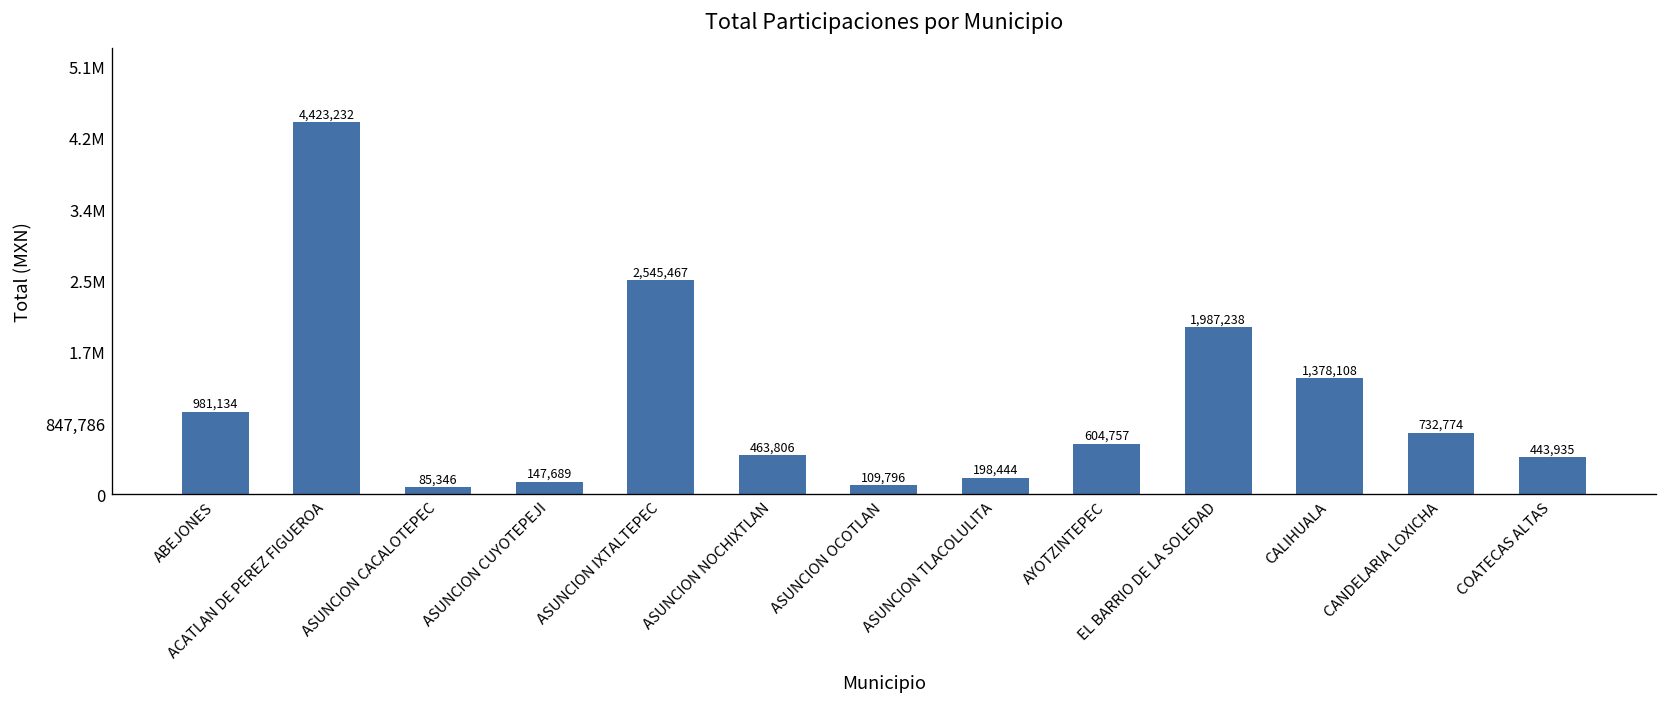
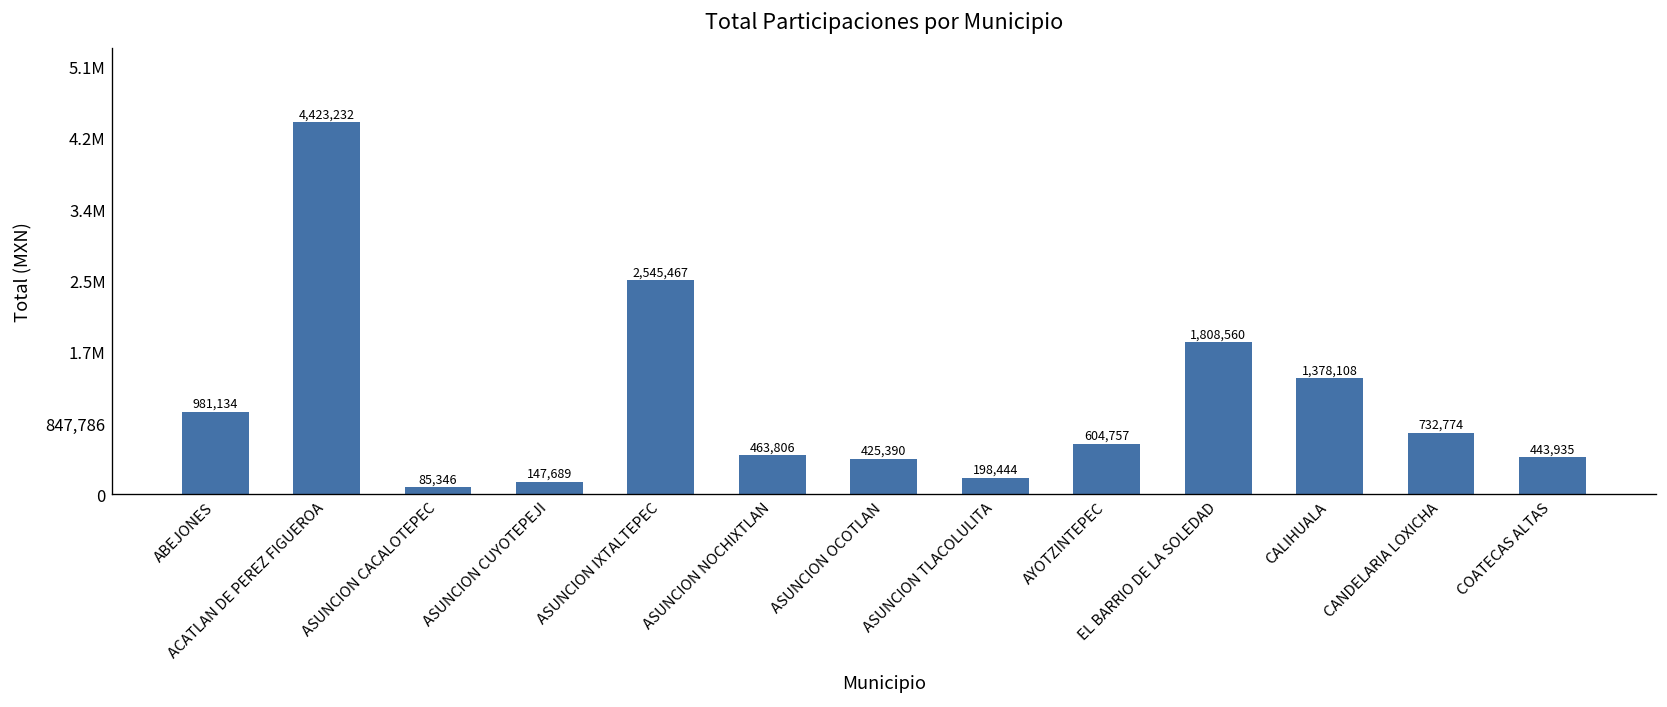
ASUNCION OCOTLAN: 109,796 -> 425,390
EL BARRIO DE LA SOLEDAD: 1,987,238 -> 1,808,560
